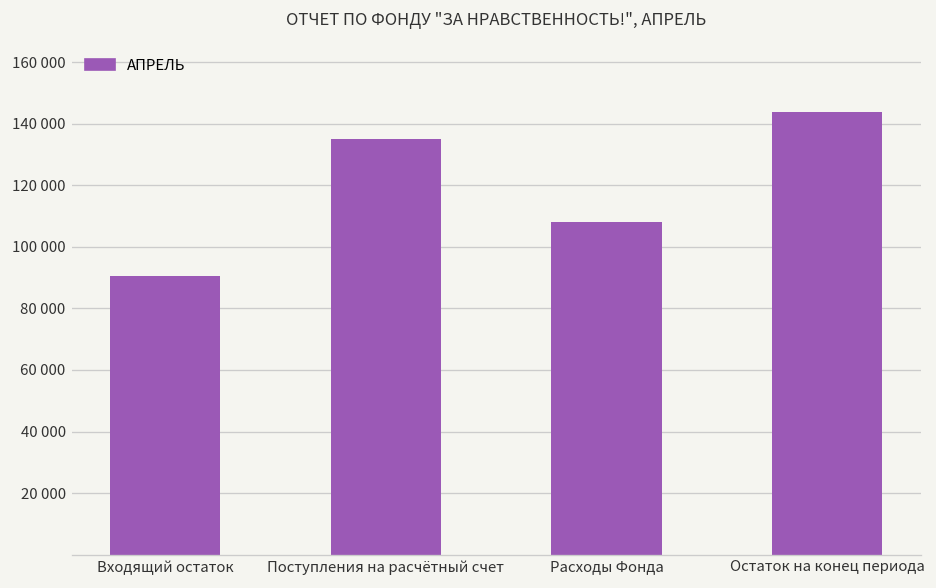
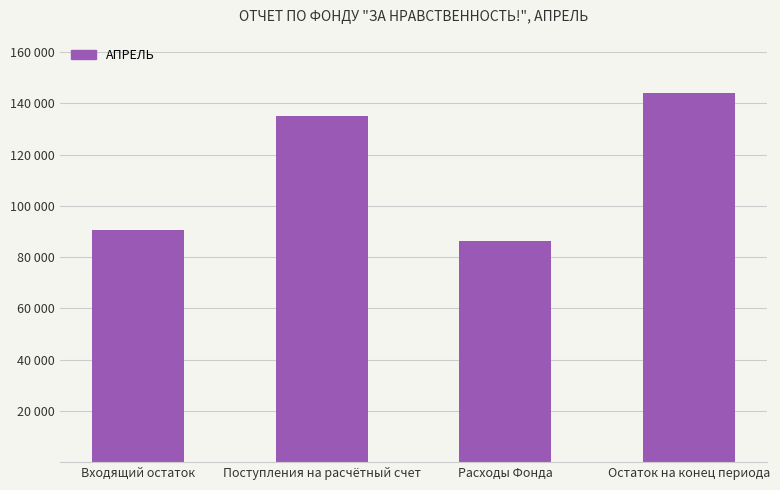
Расходы Фонда: 108000 -> 86000
